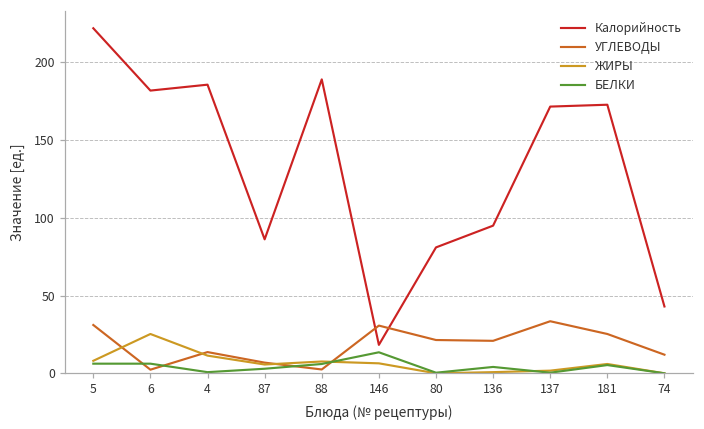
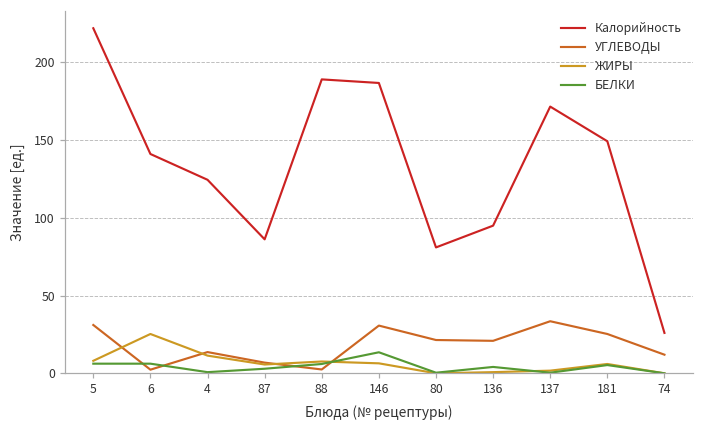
Калорийность, 6: 182 -> 141
Калорийность, 4: 186 -> 125
Калорийность, 146: 18 -> 187
Калорийность, 181: 173 -> 149
Калорийность, 74: 43 -> 26
